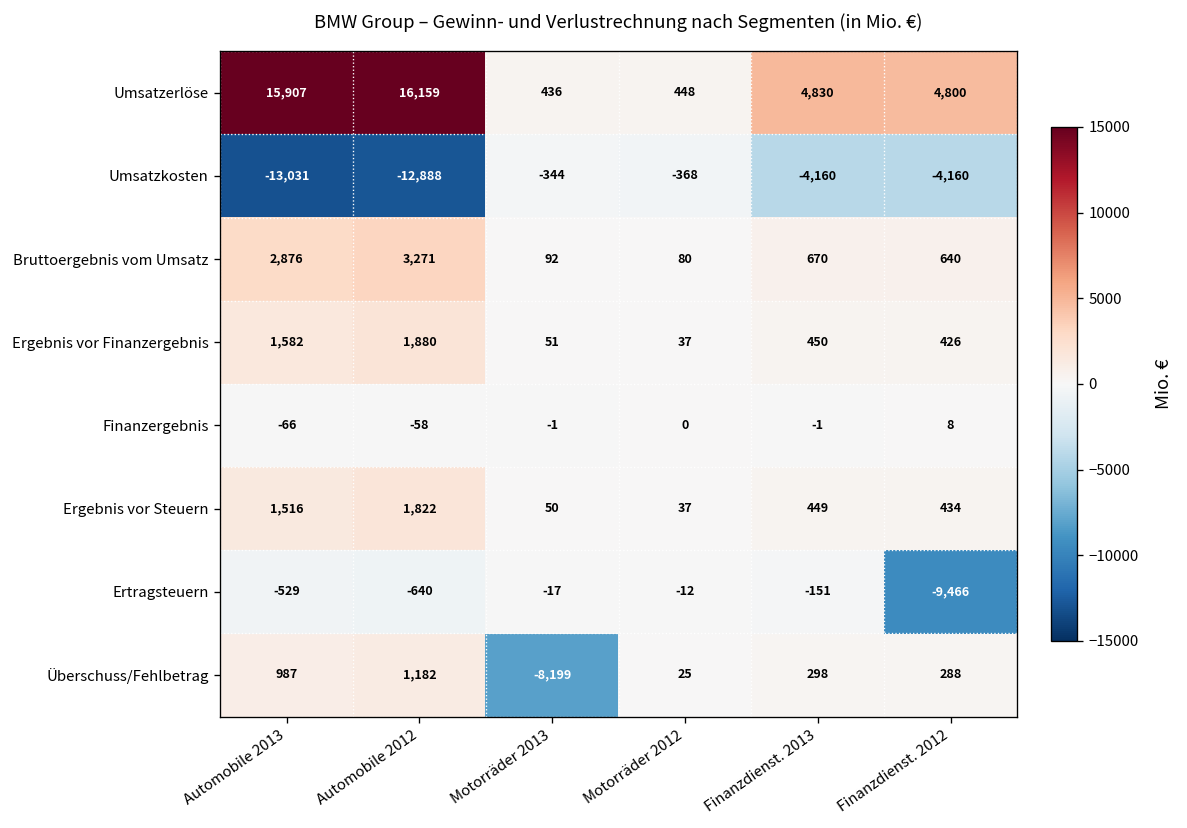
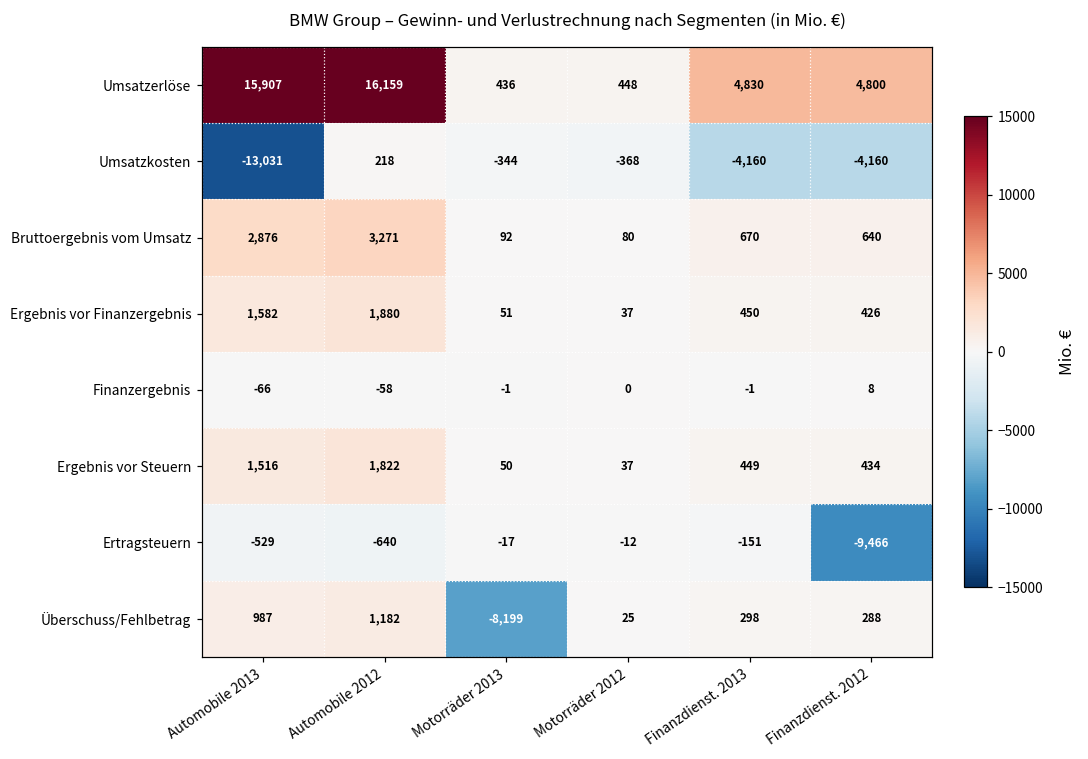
Umsatzkosten, Automobile 2012: -12,888 -> 218
